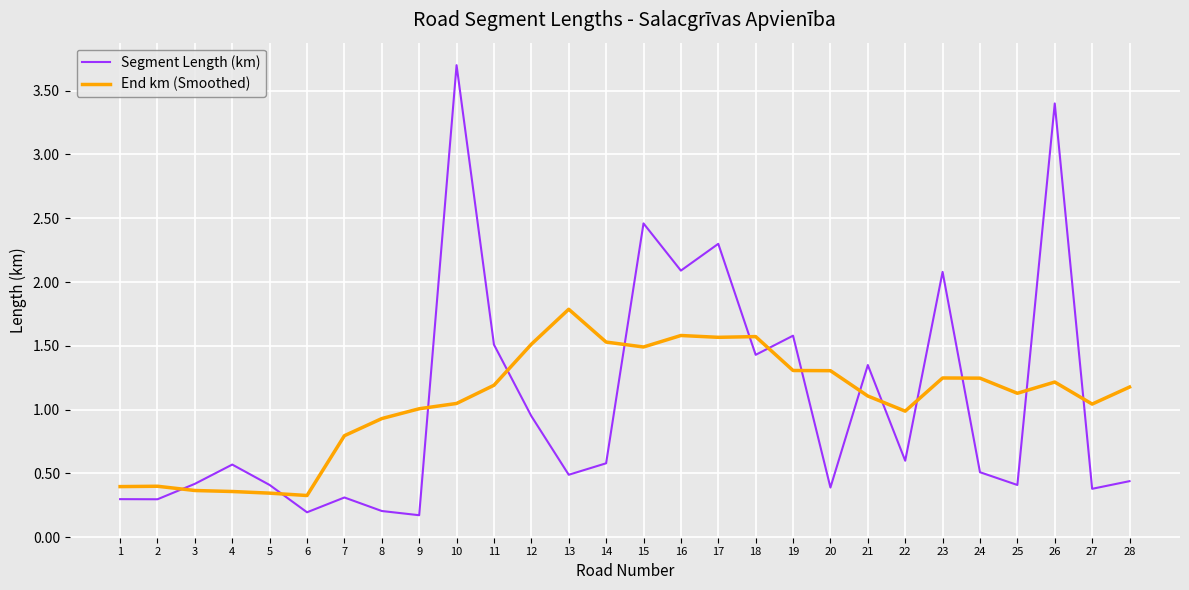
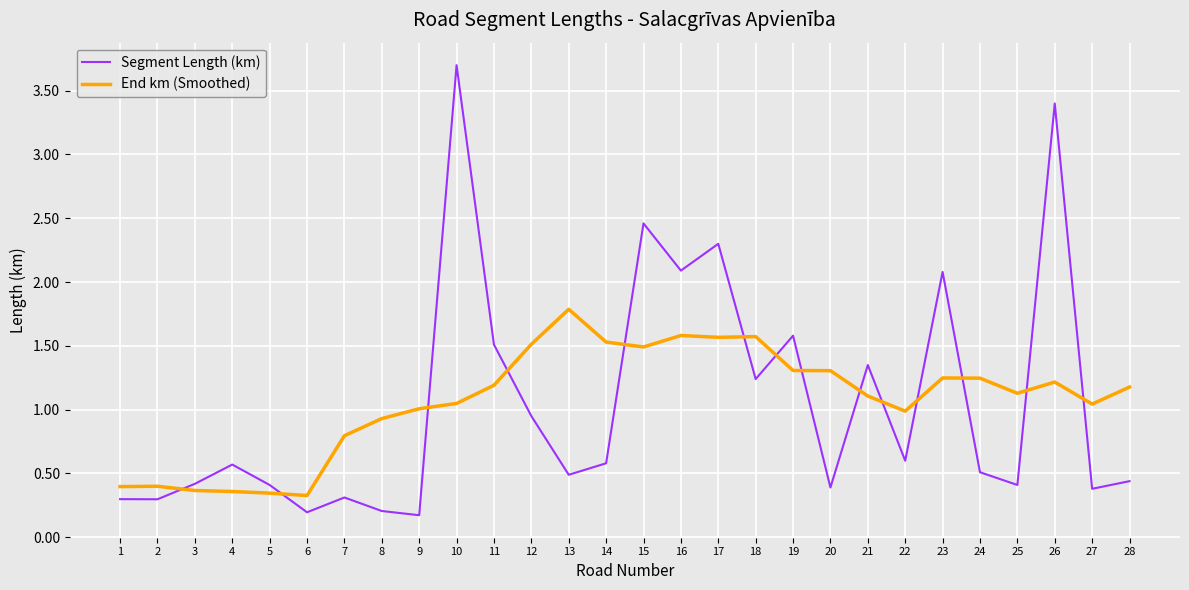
Segment Length (km), 18: 1.43 -> 1.24
